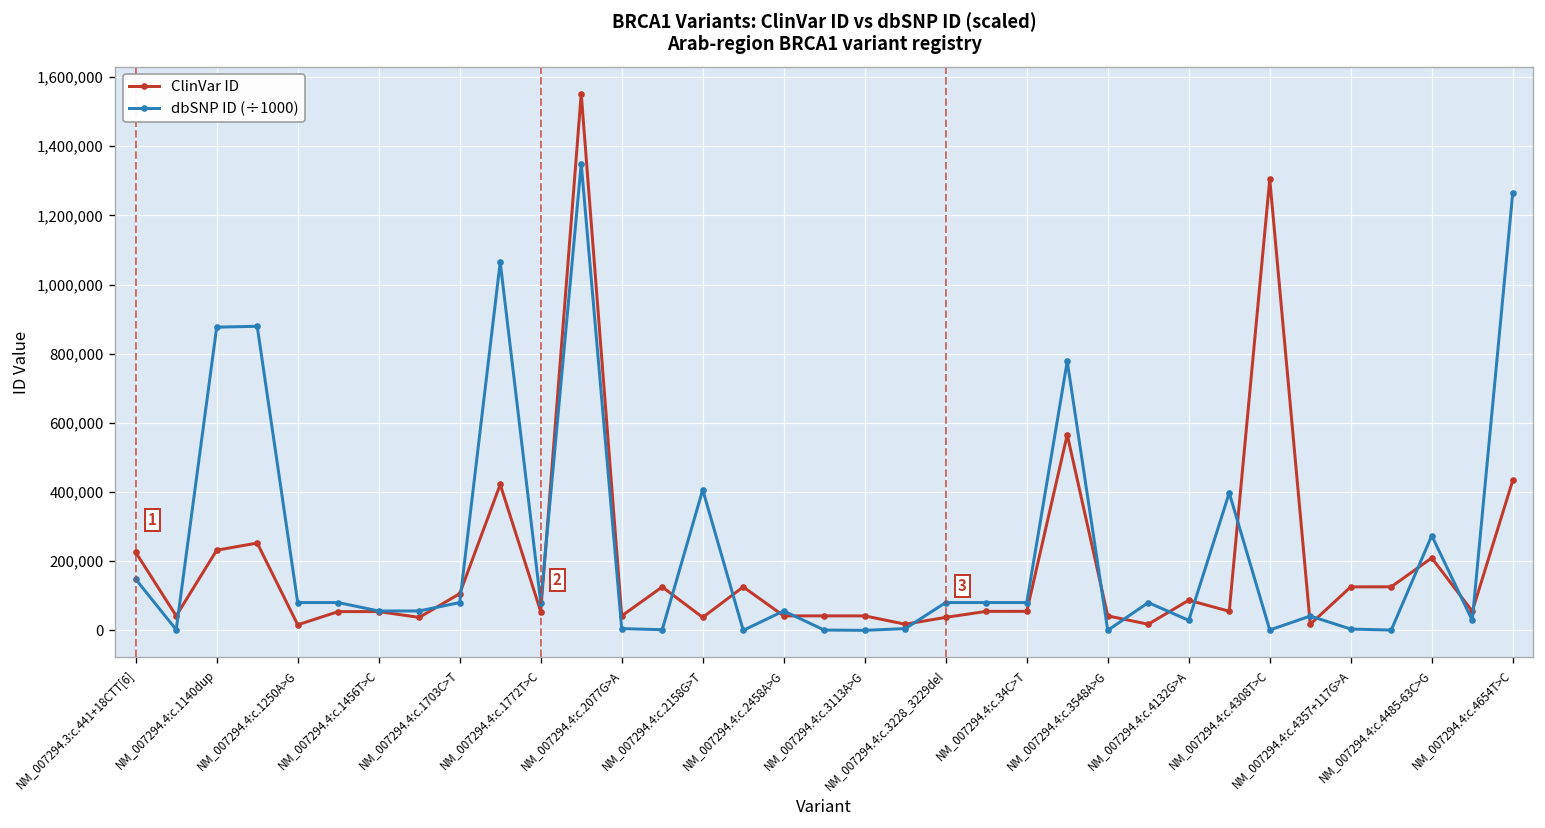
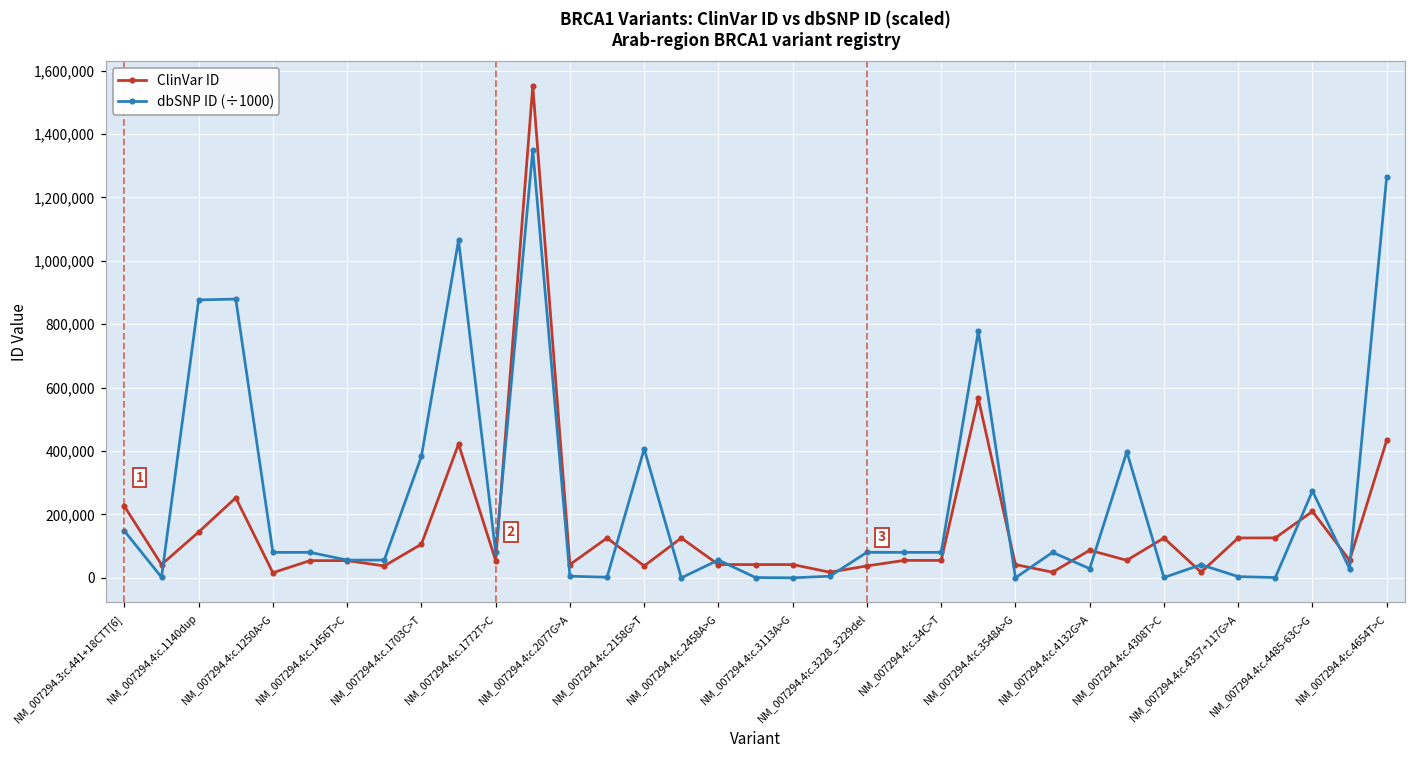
ClinVar ID, NM_007294.4:c.1140dup: 230,000 -> 140,000
dbSNP ID (÷1000), NM_007294.4:c.1703C>T: 80,000 -> 380,000
ClinVar ID, NM_007294.4:c.4308T>C: 1,300,000 -> 130,000
